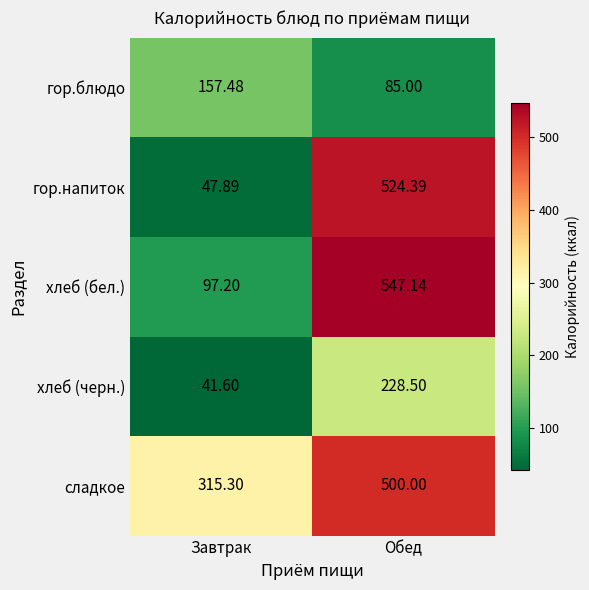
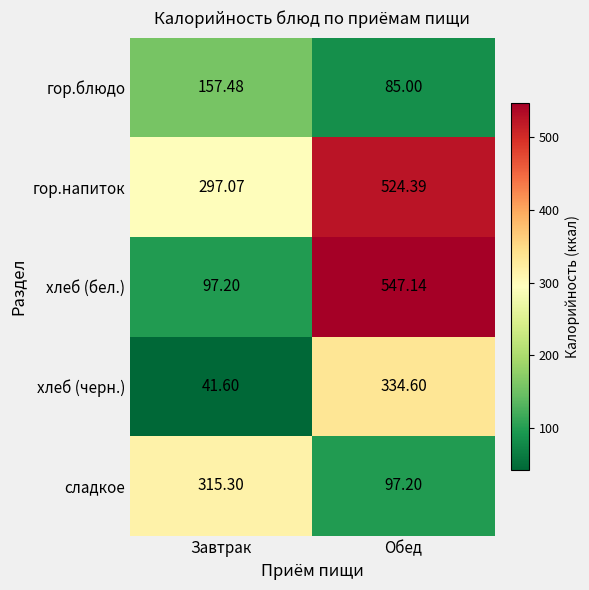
гор.напиток, Завтрак: 47.89 -> 297.07
хлеб (черн.), Обед: 228.50 -> 334.60
сладкое, Обед: 500.00 -> 97.20
